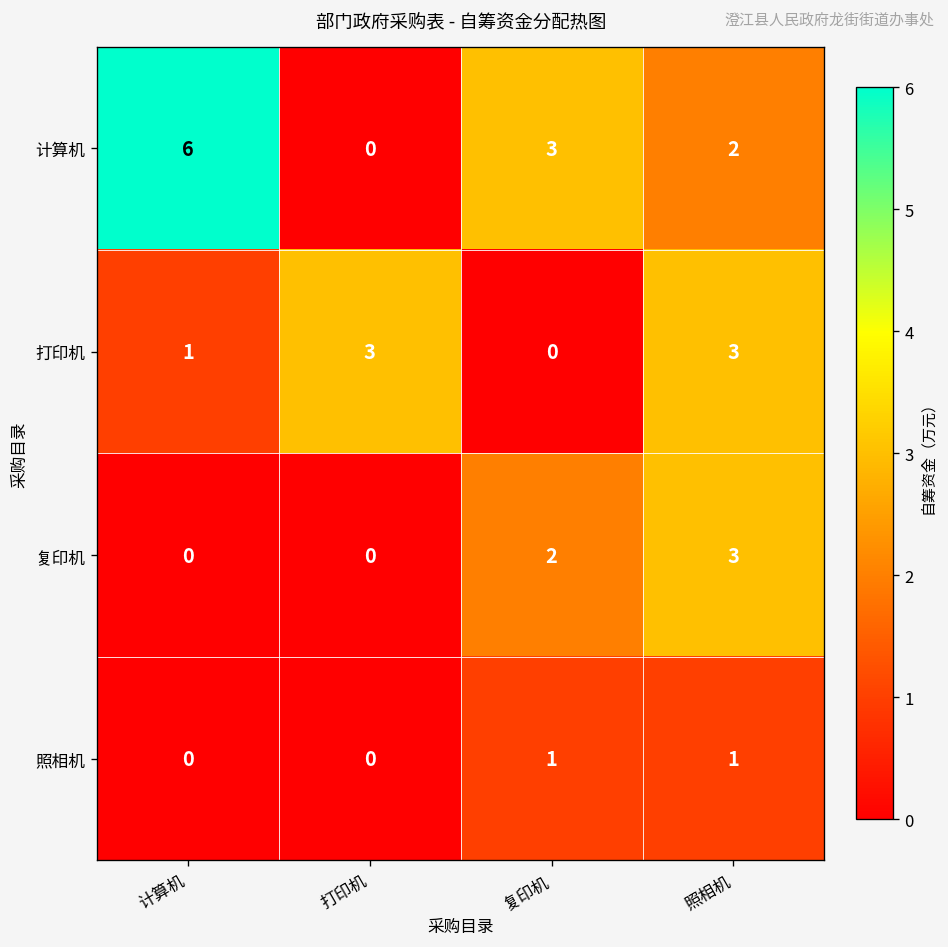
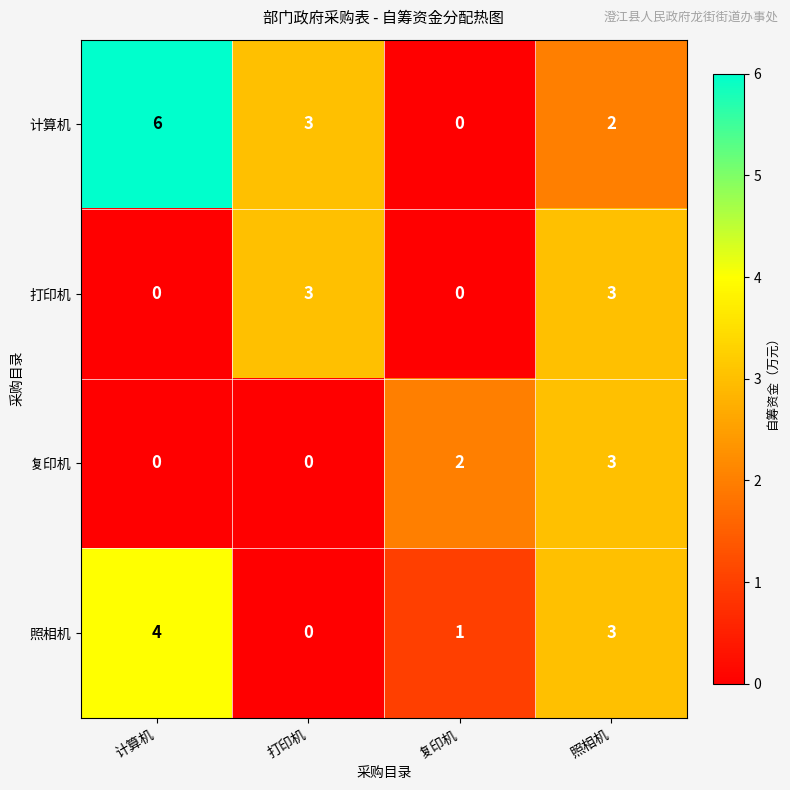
计算机, 打印机: 0 -> 3
计算机, 复印机: 3 -> 0
打印机, 计算机: 1 -> 0
照相机, 计算机: 0 -> 4
照相机, 照相机: 1 -> 3
